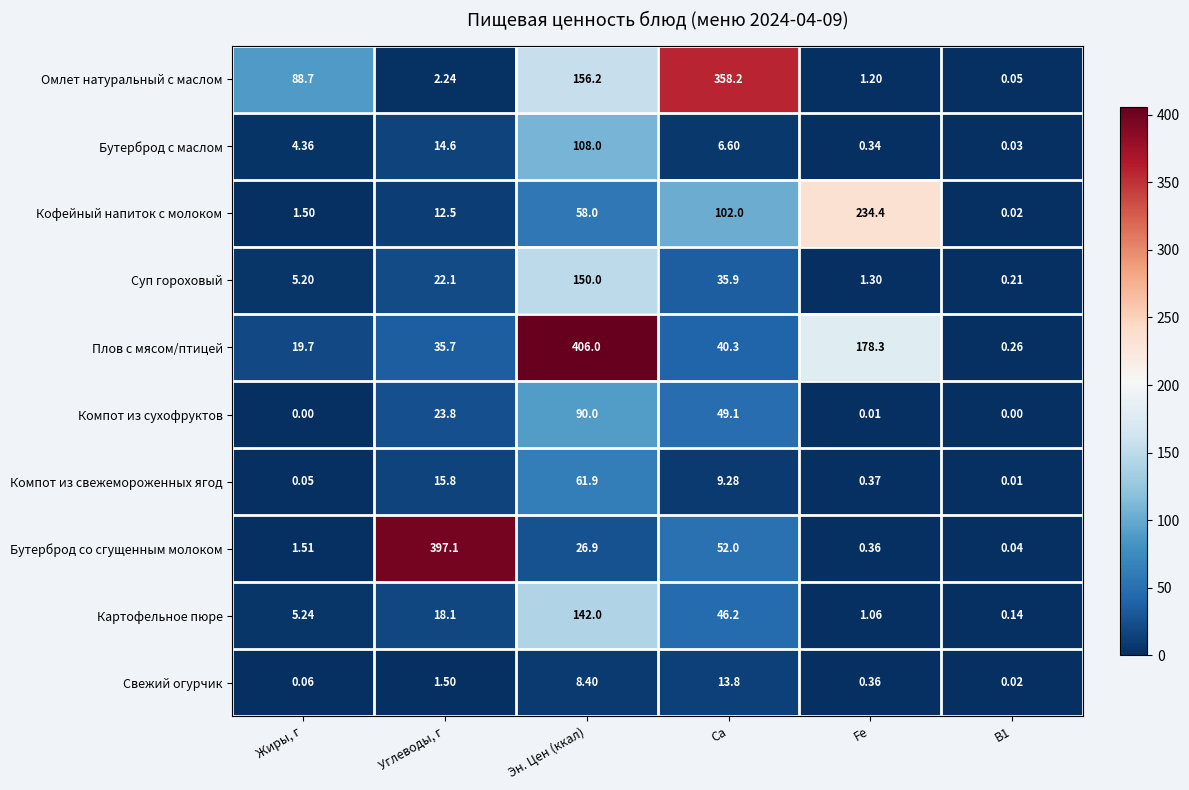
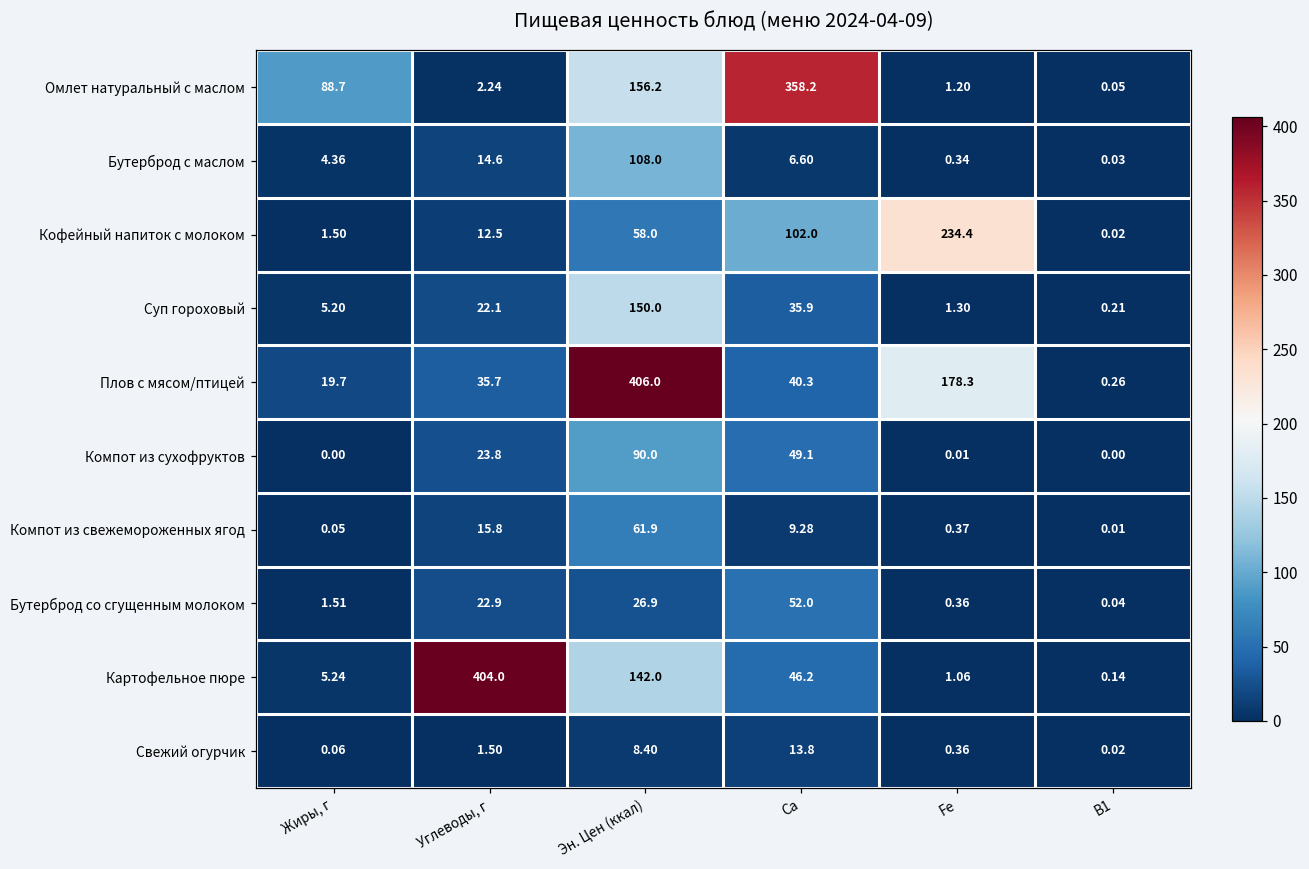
Бутерброд со сгущенным молоком, Углеводы, г: 397.1 -> 22.9
Картофельное пюре, Углеводы, г: 18.1 -> 404.0
